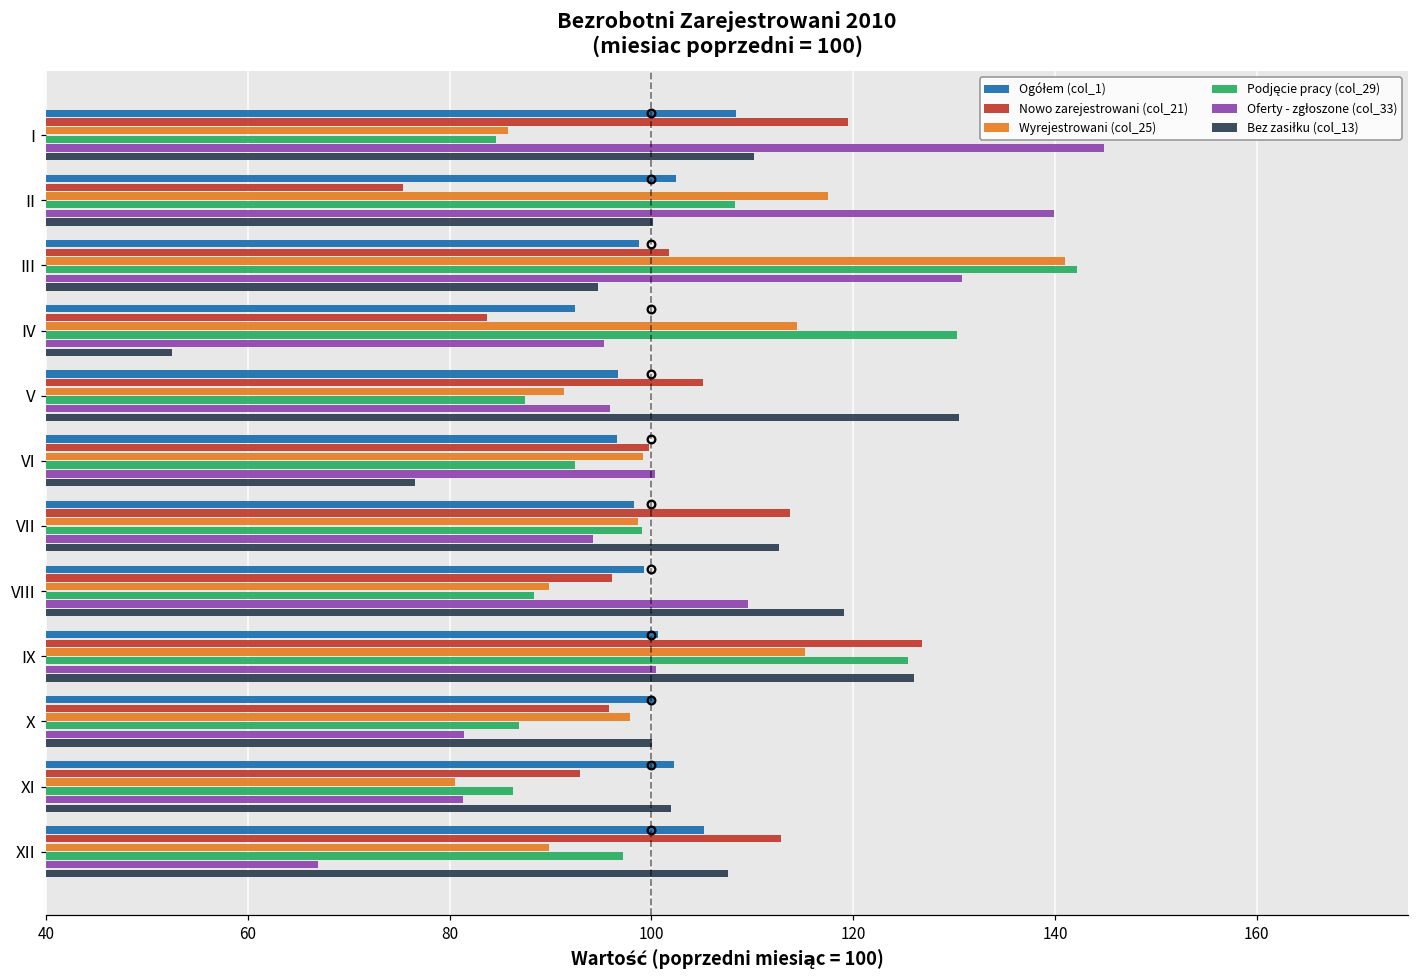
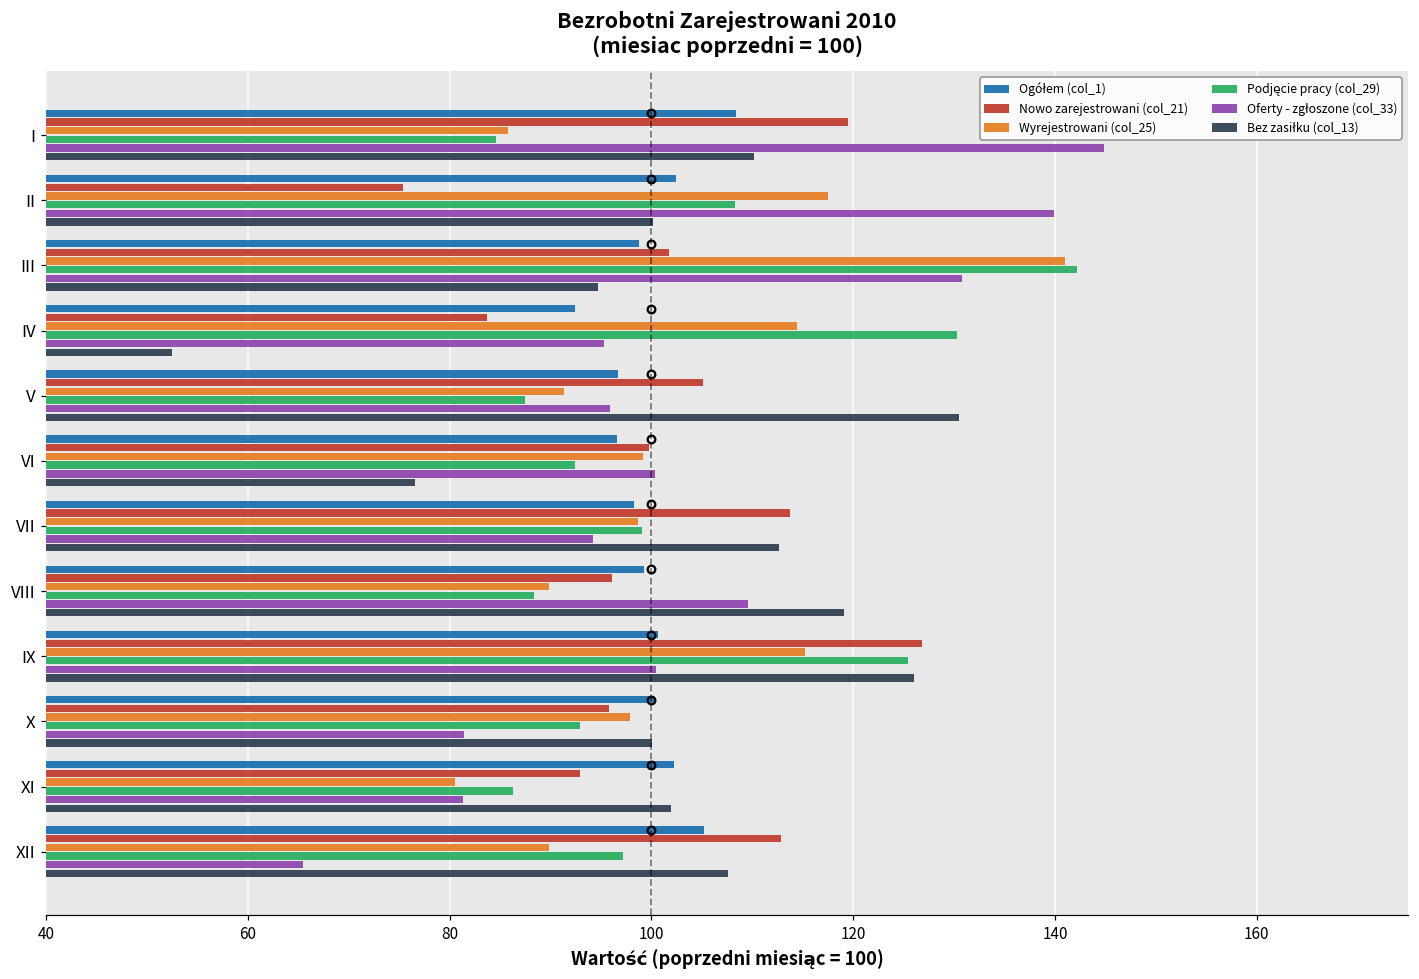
Podjęcie pracy (col_29), X: 87 -> 93
Oferty - zgłoszone (col_33), XII: 67 -> 66
